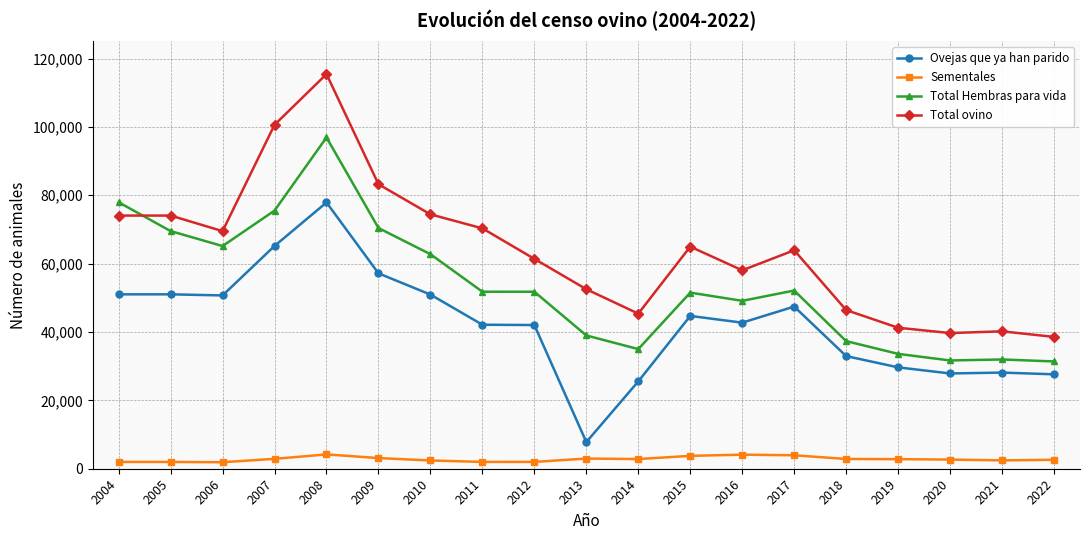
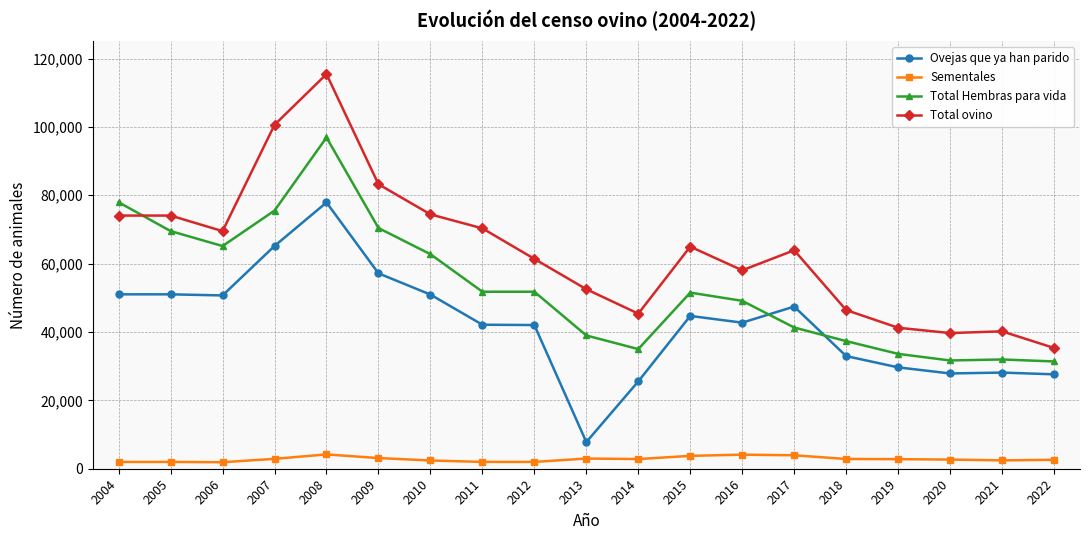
Total Hembras para vida, 2017: 52,000 -> 41,000
Total ovino, 2022: 39,000 -> 35,000
